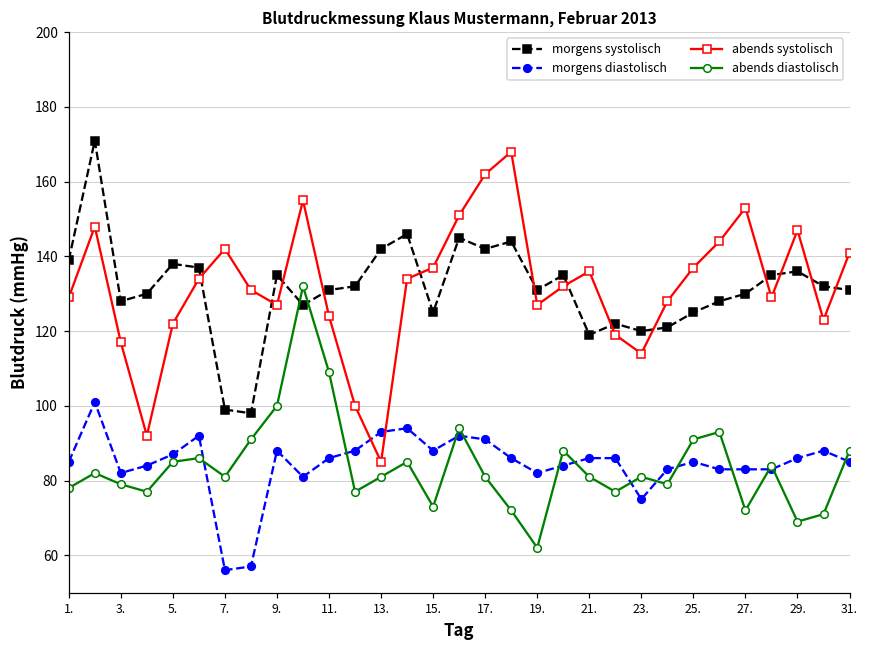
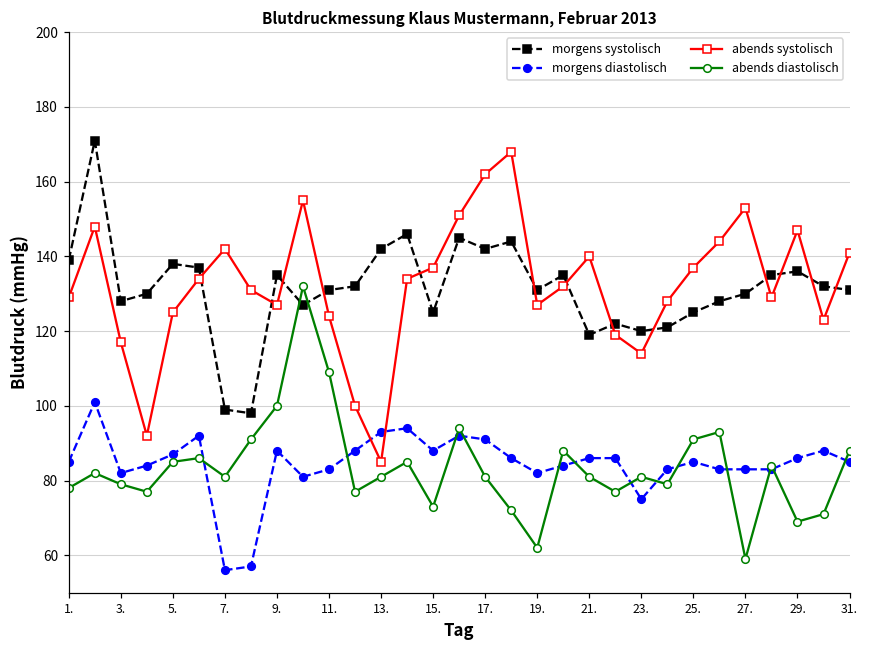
abends systolisch, 5.: 122 -> 125
morgens diastolisch, 11.: 86 -> 83
abends systolisch, 21.: 136 -> 140
abends diastolisch, 27.: 72 -> 59
